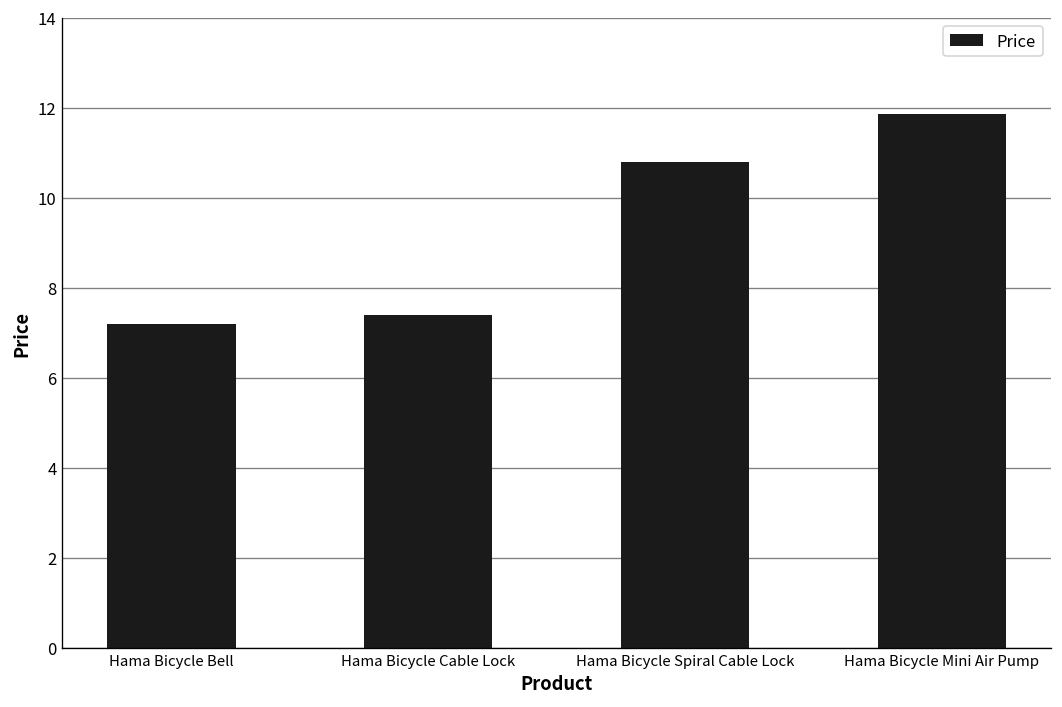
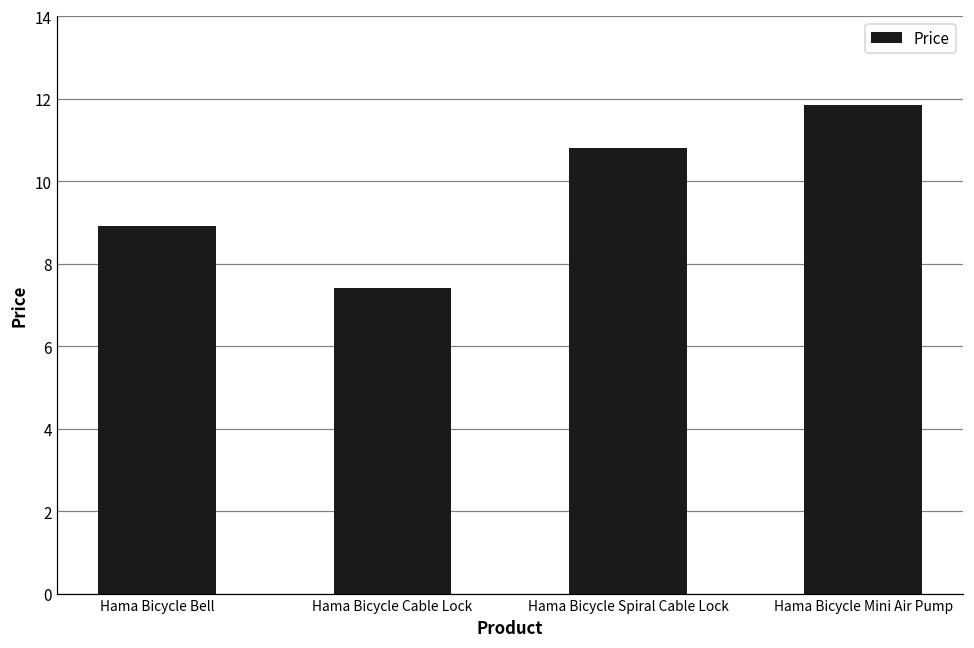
Hama Bicycle Bell: 7.2 -> 8.9
